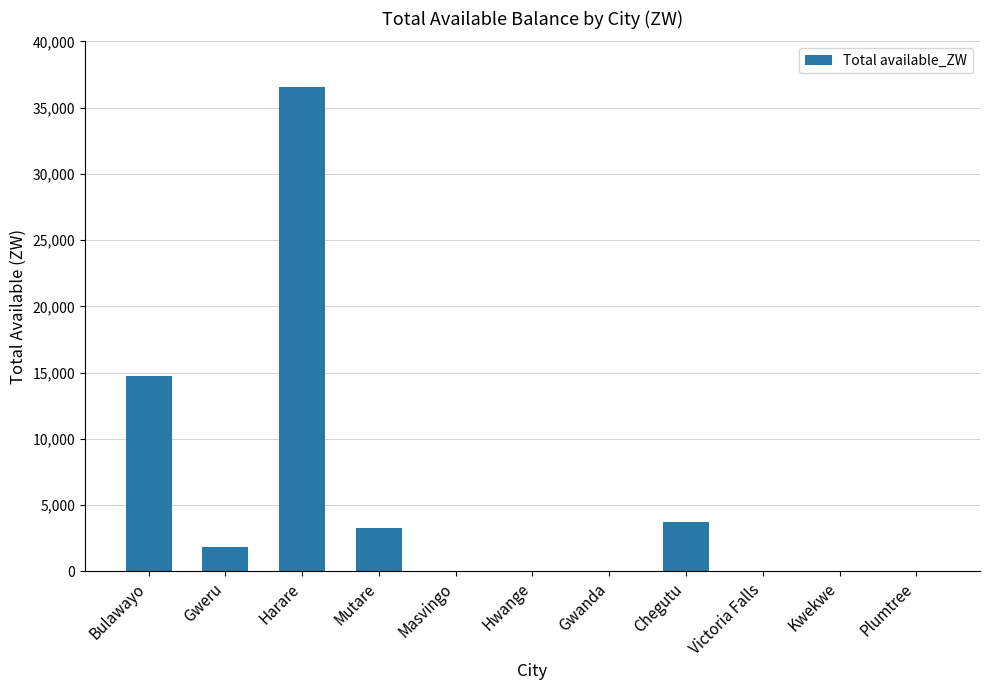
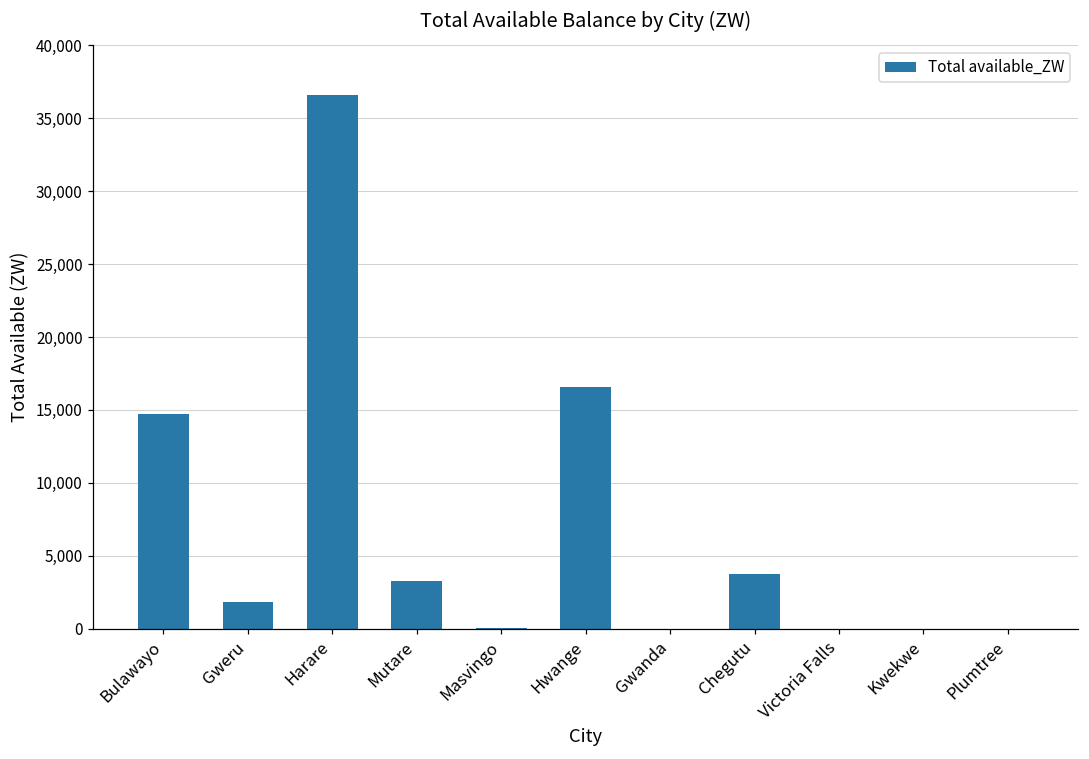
Hwange: 0 -> 16,600
